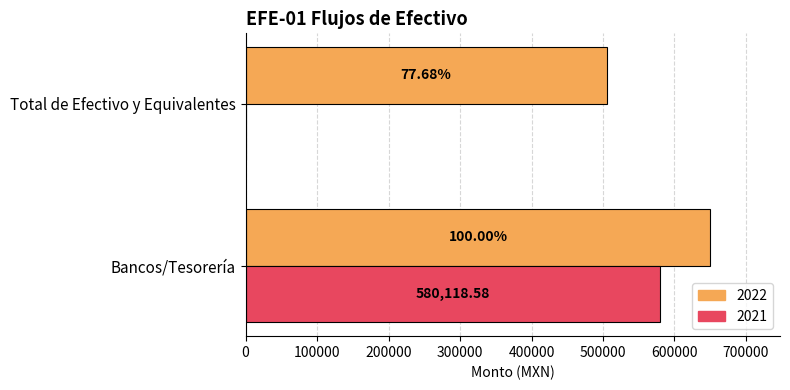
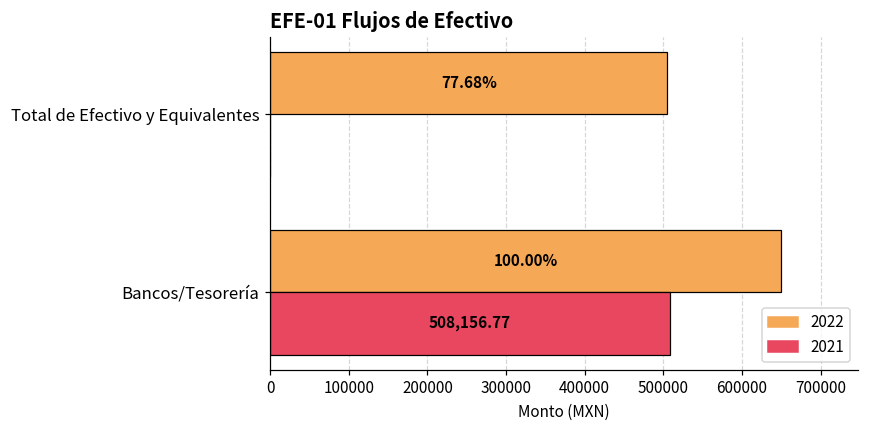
2021, Bancos/Tesorería: 580,118.58 -> 508,156.77
